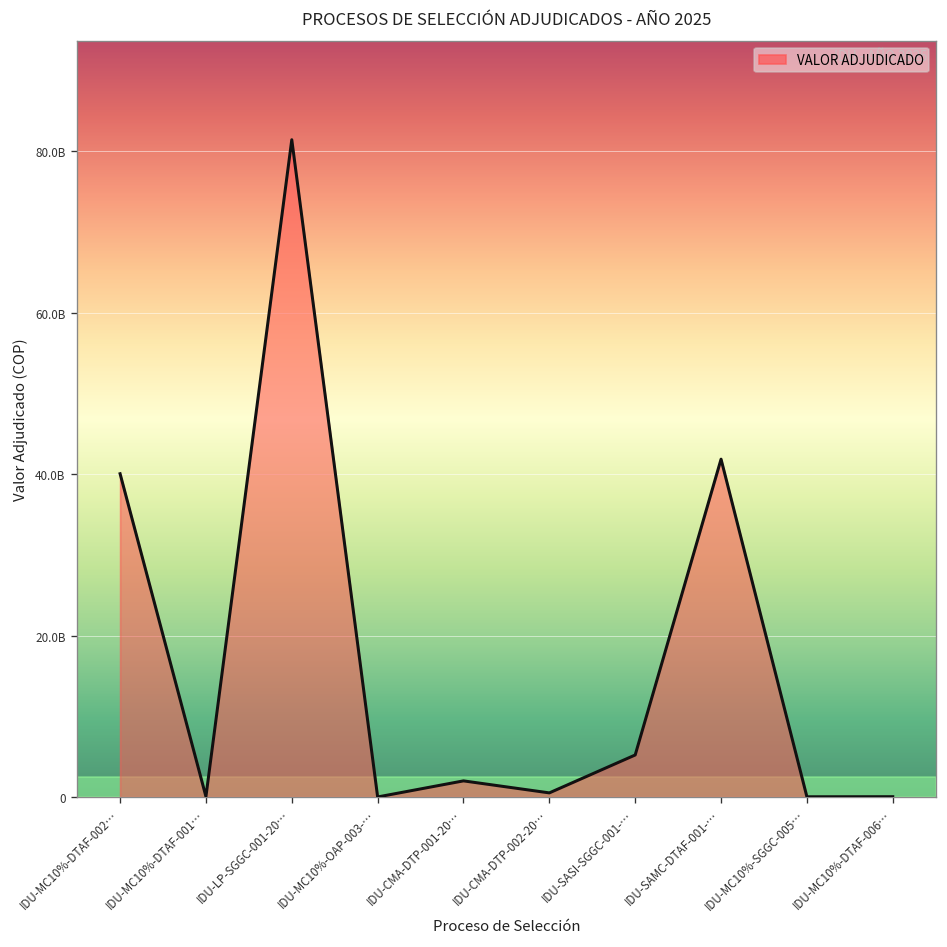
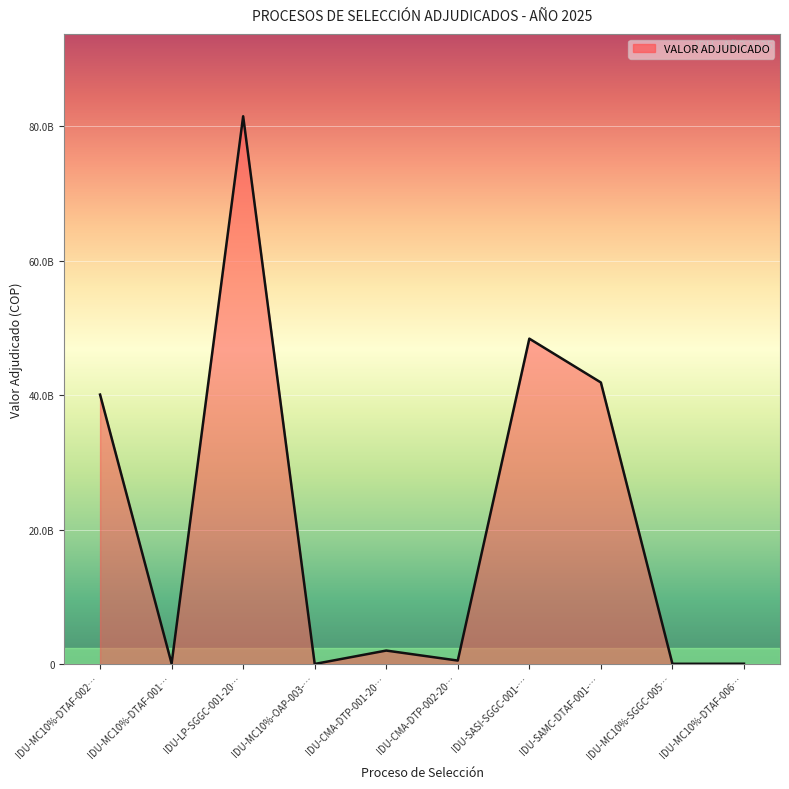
IDU-SASI-SGGC-001-…: 5000000000 -> 48000000000
